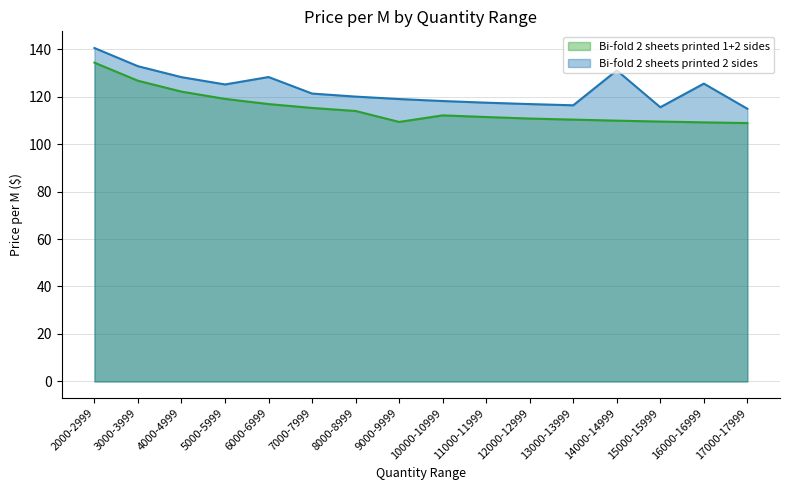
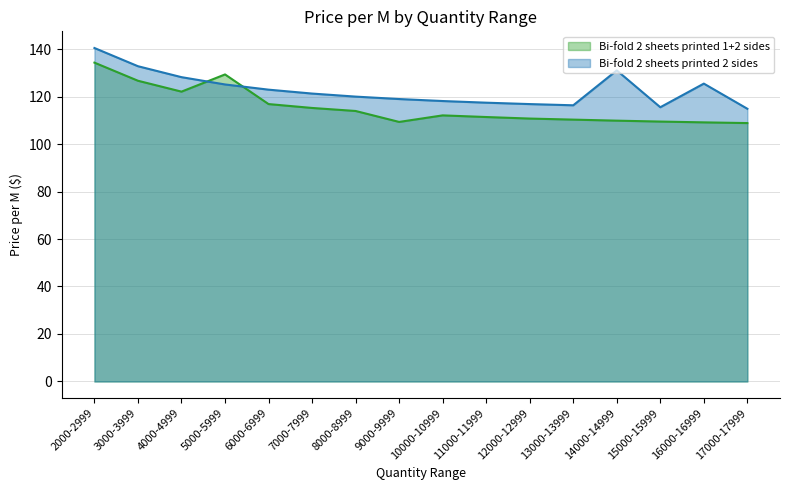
Bi-fold 2 sheets printed 1+2 sides, 5000-5999: 119 -> 129
Bi-fold 2 sheets printed 2 sides, 6000-6999: 128 -> 123
